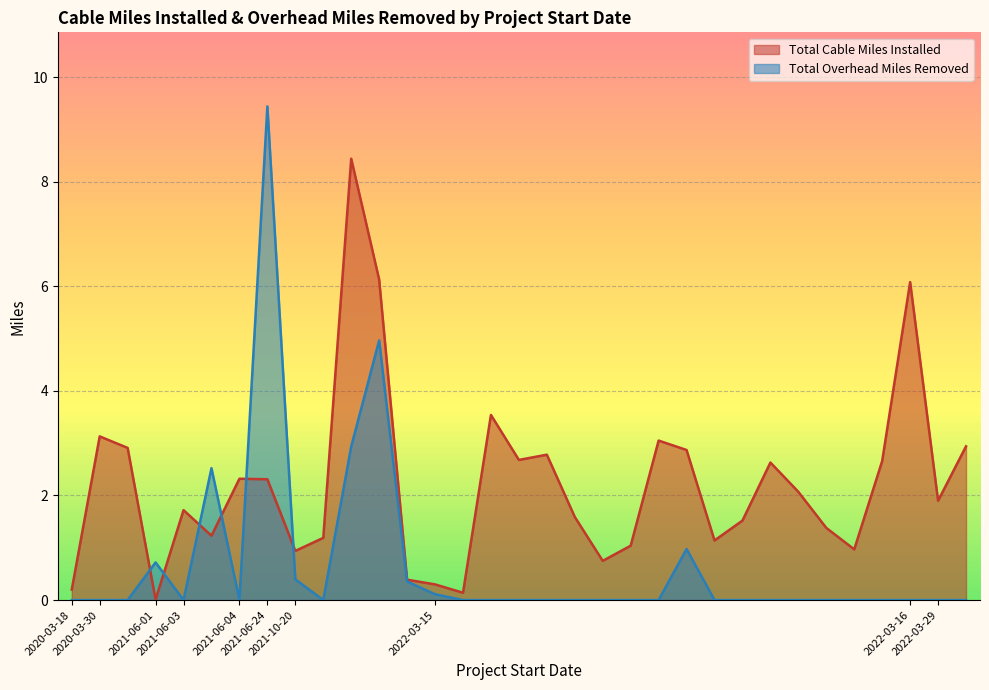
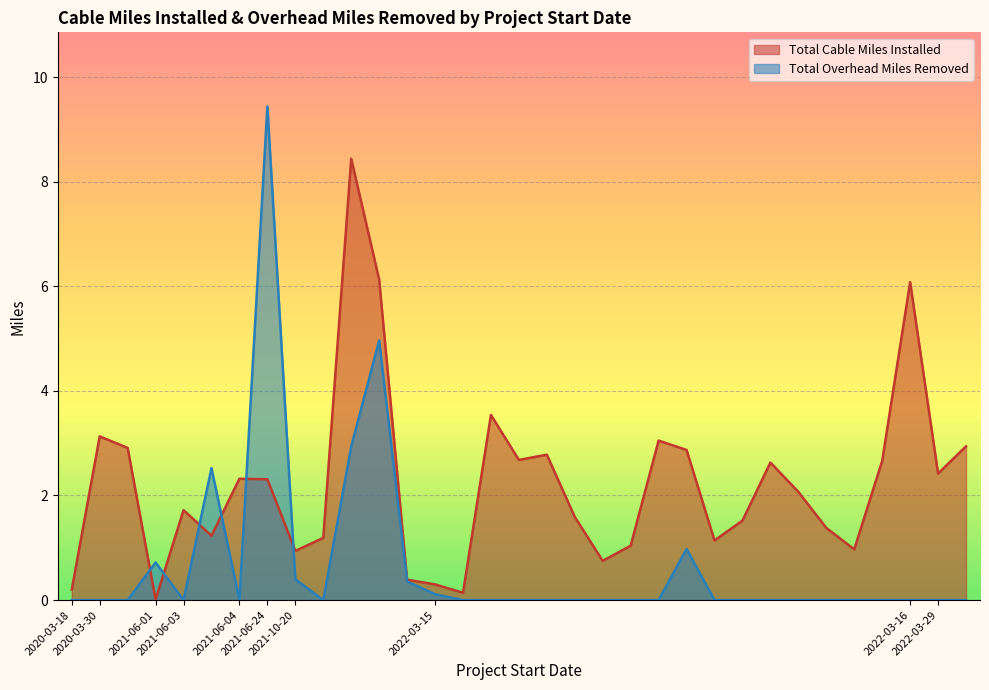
Total Cable Miles Installed, 2022-03-29: 1.9 -> 2.4
